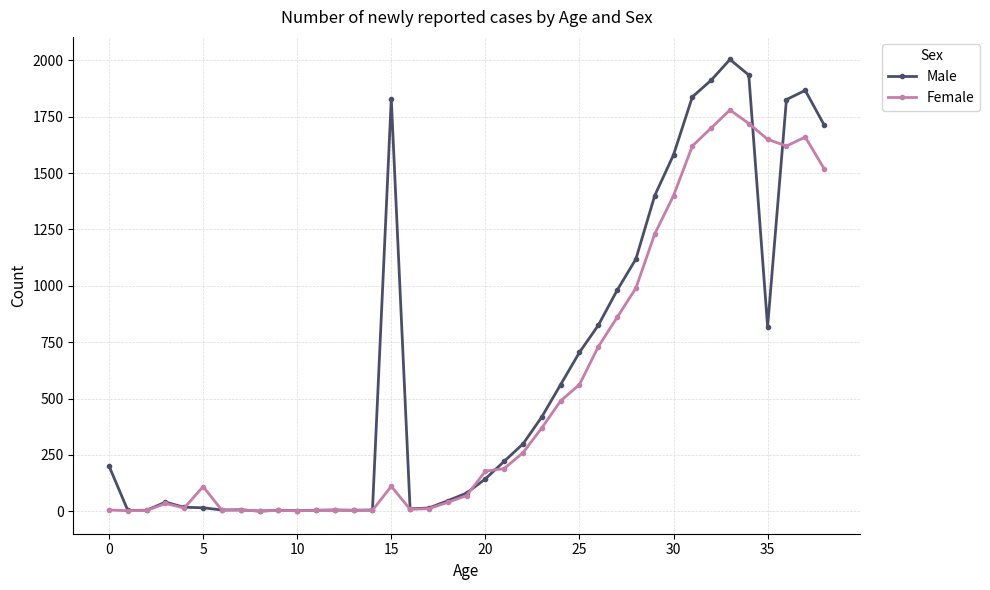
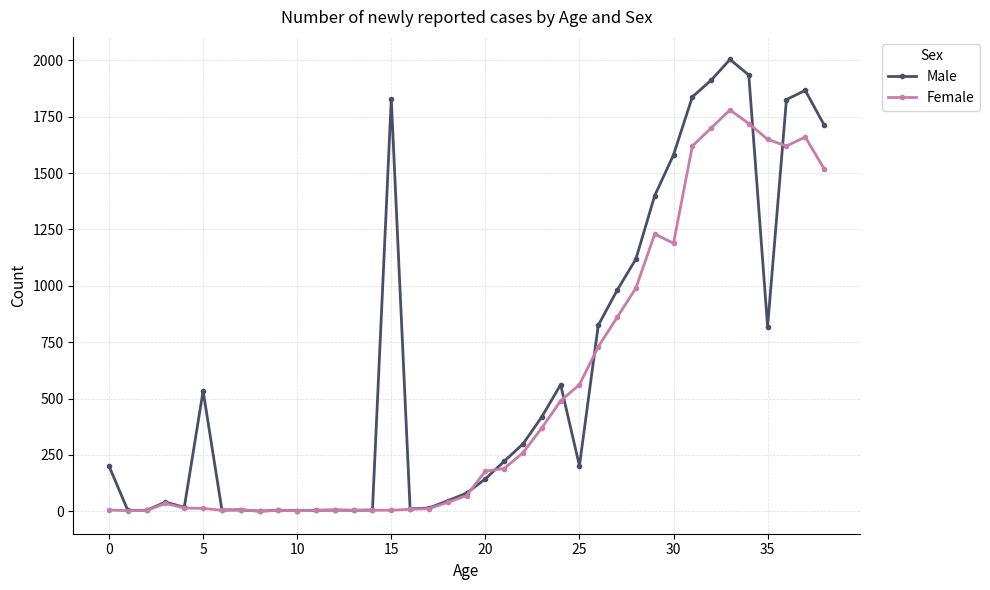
Male, 5: 20 -> 530
Female, 5: 110 -> 10
Female, 15: 110 -> 10
Male, 25: 710 -> 200
Female, 30: 1400 -> 1190
